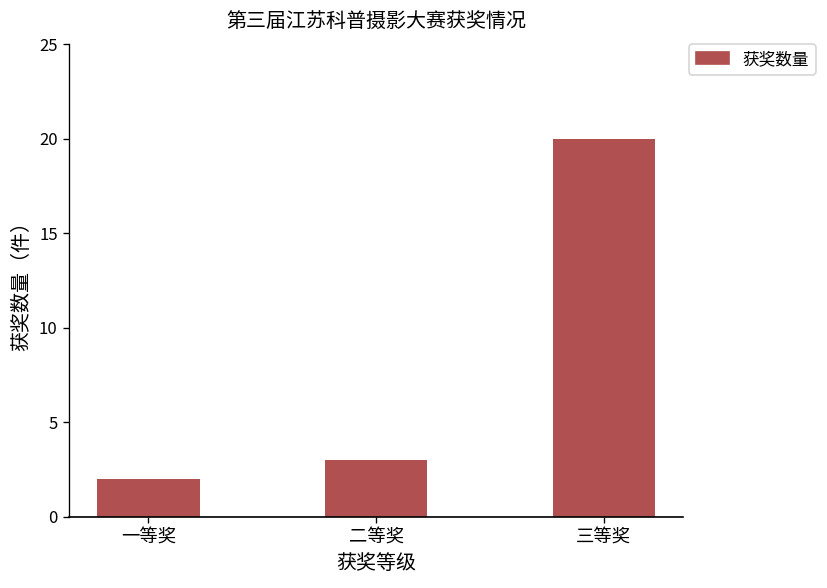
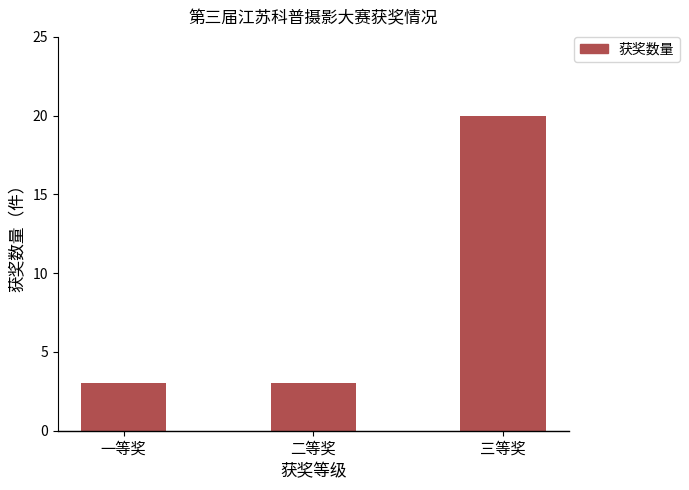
一等奖: 2 -> 3
